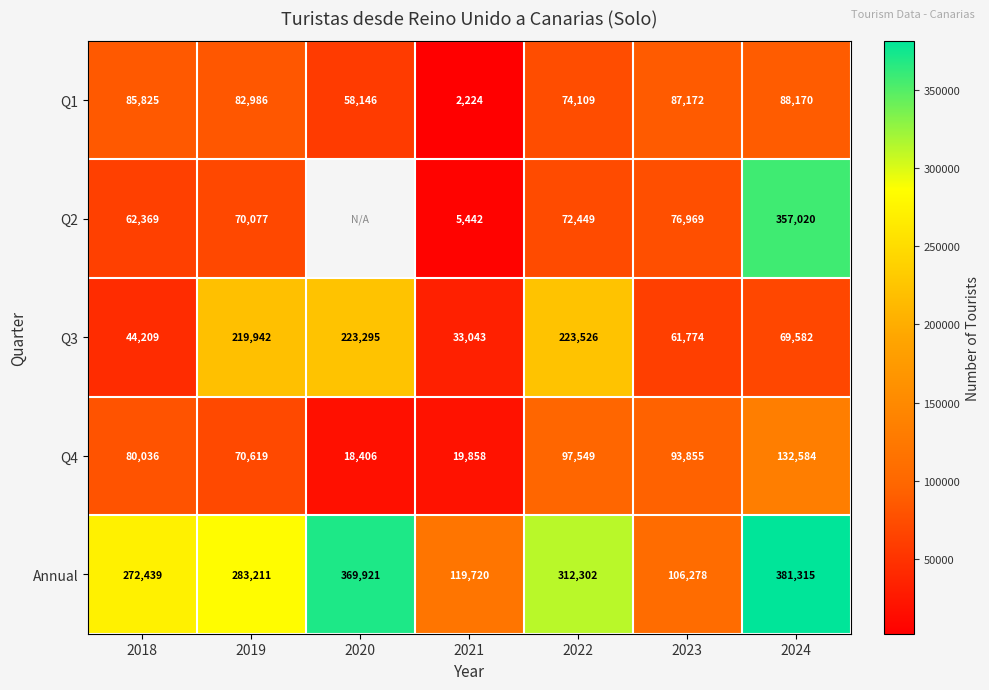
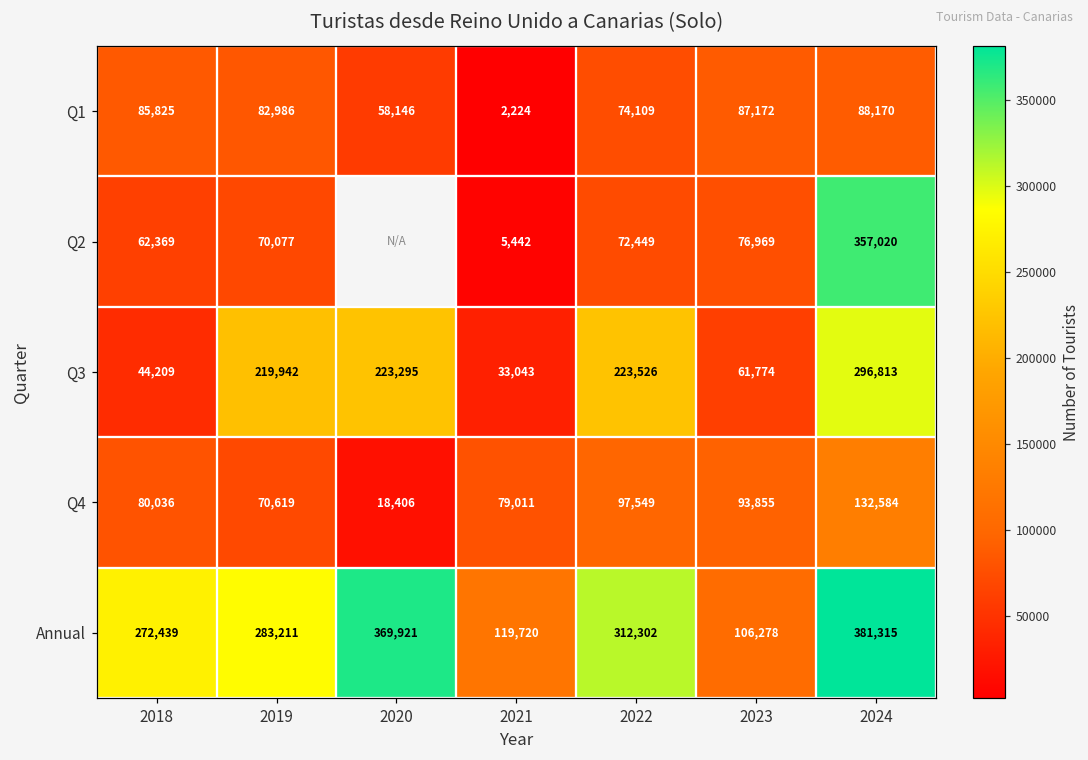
Q3, 2024: 69,582 -> 296,813
Q4, 2021: 19,858 -> 79,011
